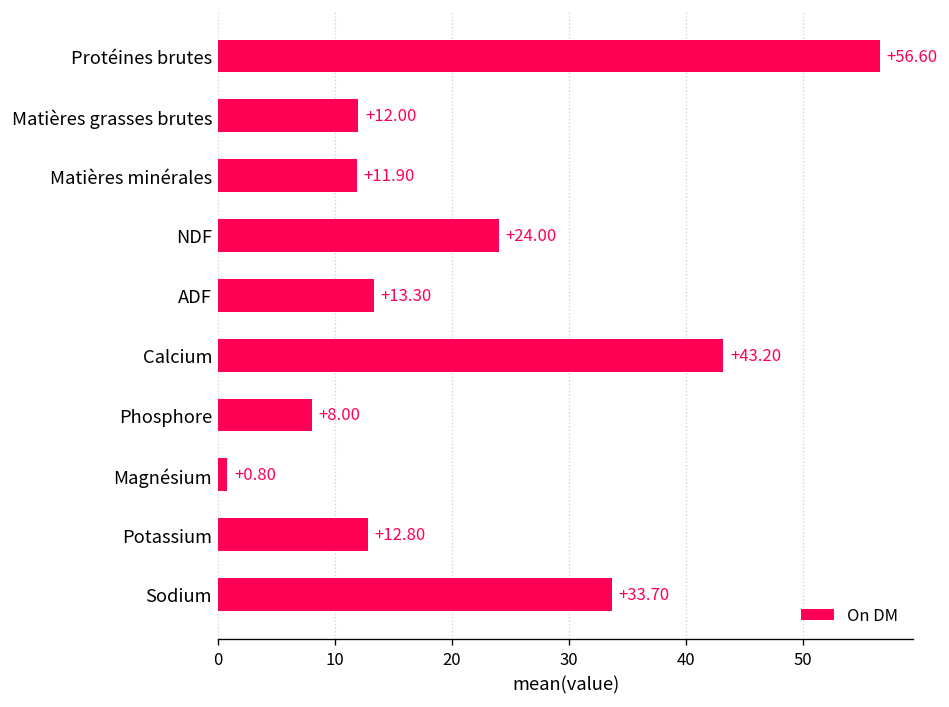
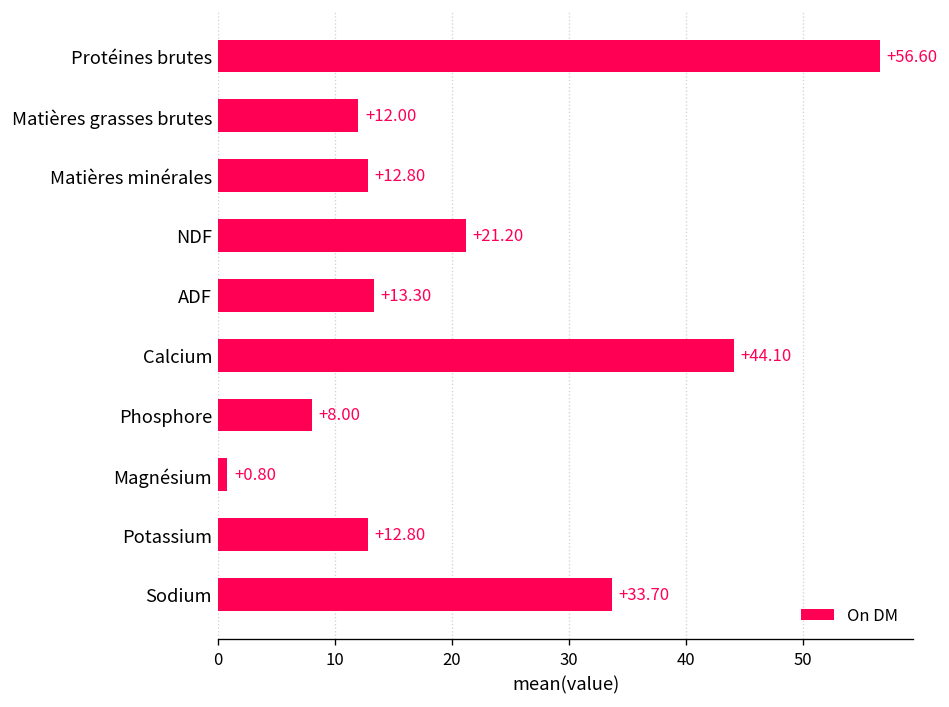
Matières minérales: +11.90 -> +12.80
NDF: +24.00 -> +21.20
Calcium: +43.20 -> +44.10
